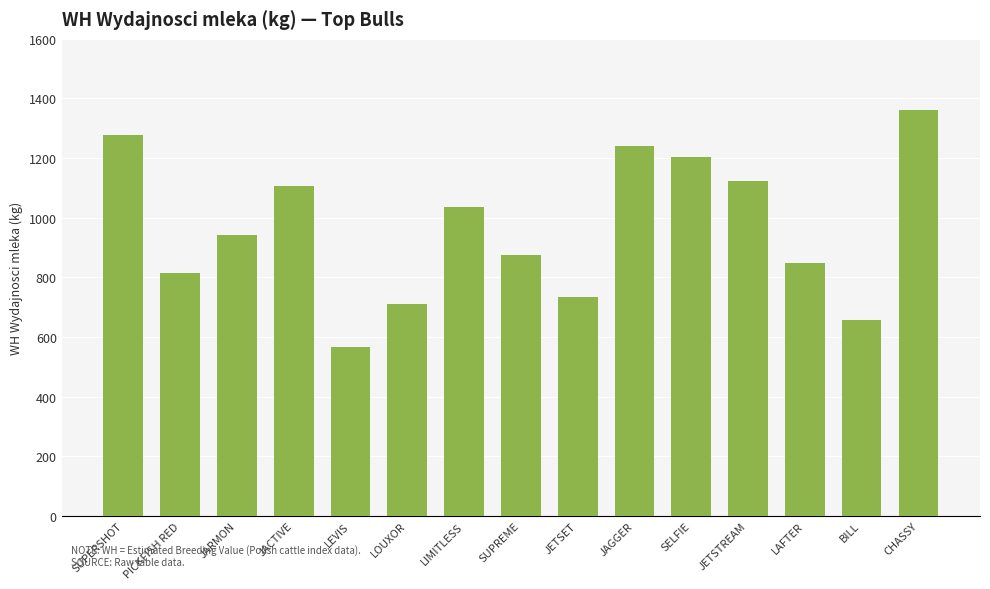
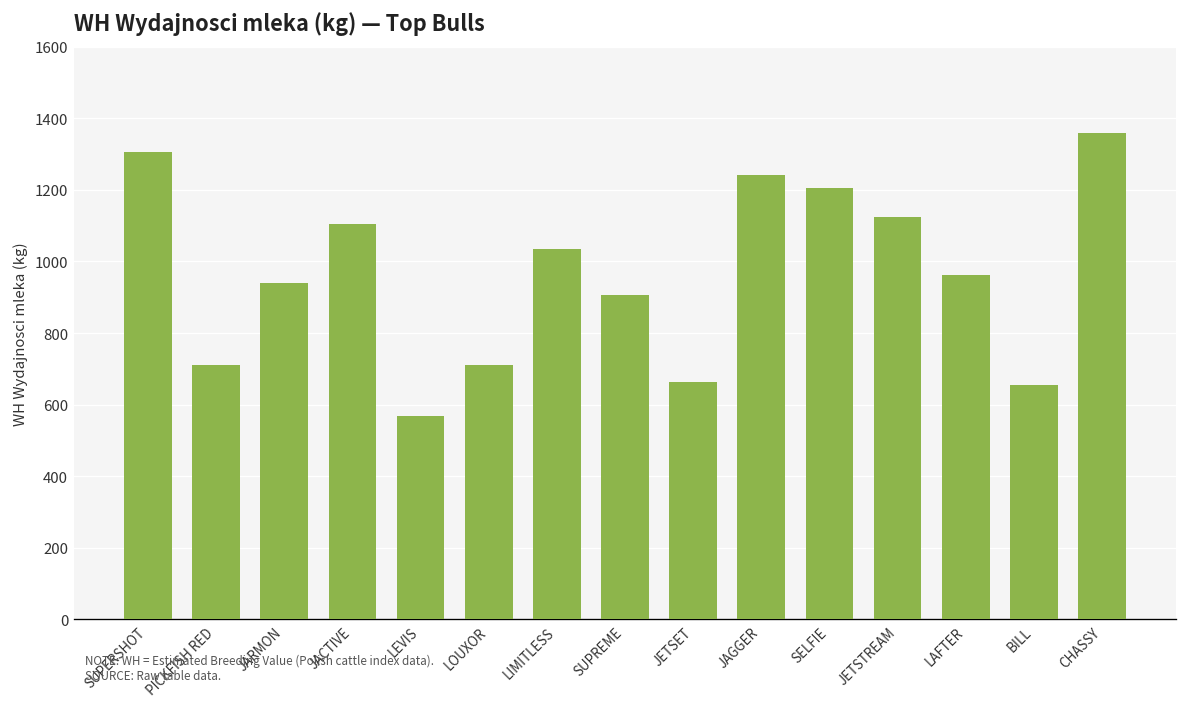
SUPERSHOT: 1280 -> 1310
PICKFISH RED: 820 -> 710
SUPREME: 870 -> 910
JETSET: 730 -> 660
LAFTER: 850 -> 960
